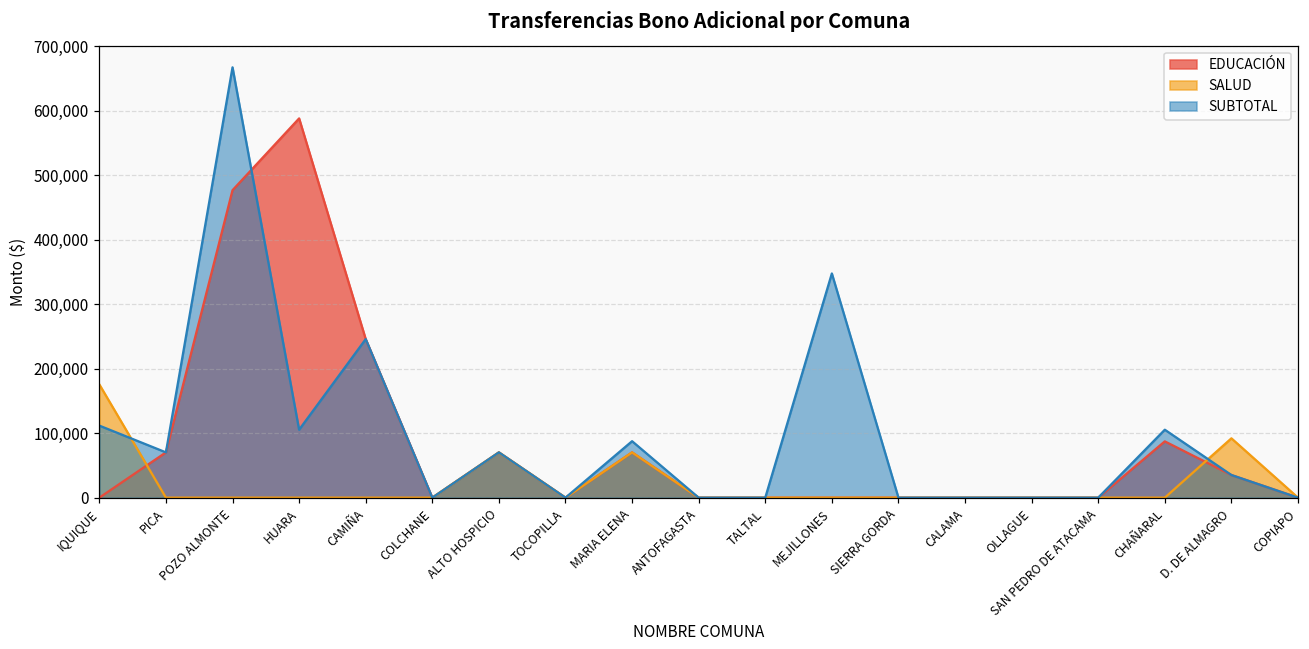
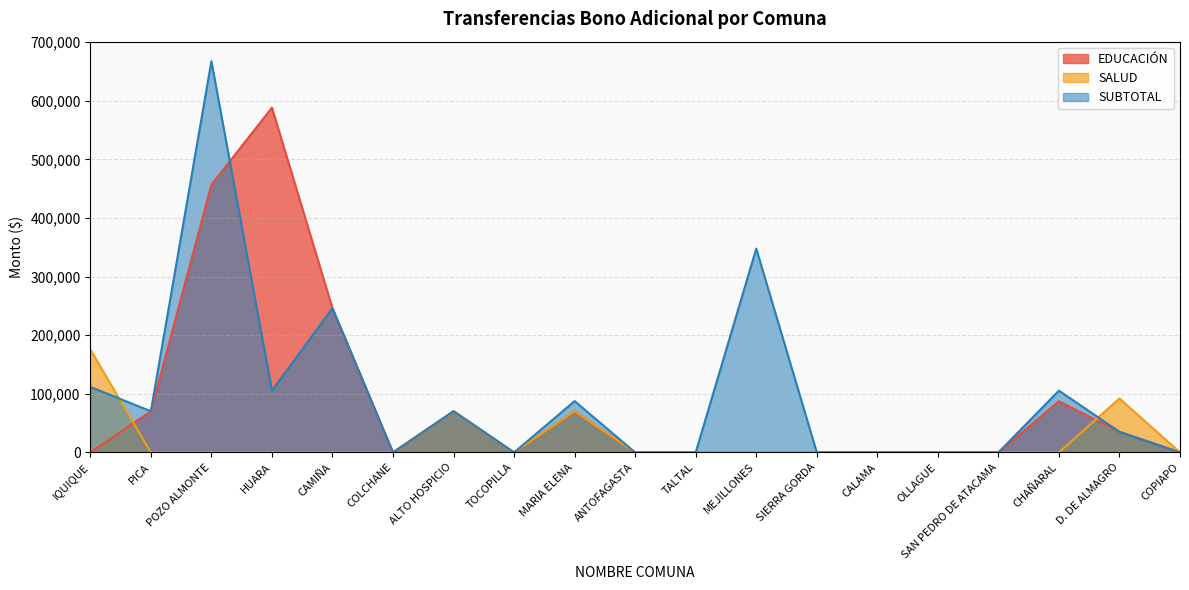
EDUCACIÓN, POZO ALMONTE: 480,000 -> 460,000
